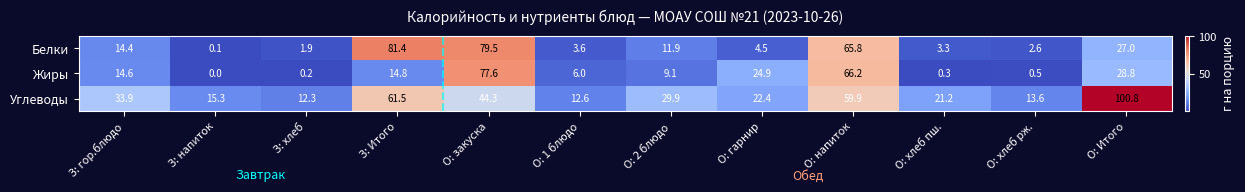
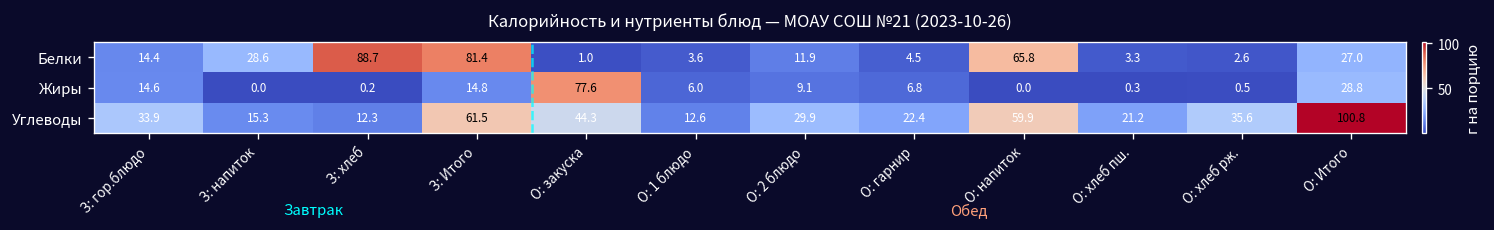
Белки, З: напиток: 0.1 -> 28.6
Белки, З: хлеб: 1.9 -> 88.7
Белки, О: закуска: 79.5 -> 1.0
Жиры, О: гарнир: 24.9 -> 6.8
Жиры, О: напиток: 66.2 -> 0.0
Углеводы, О: хлеб рж.: 13.6 -> 35.6
